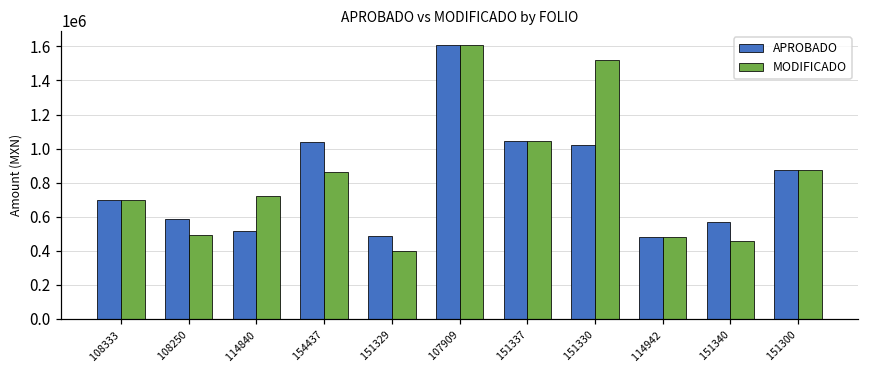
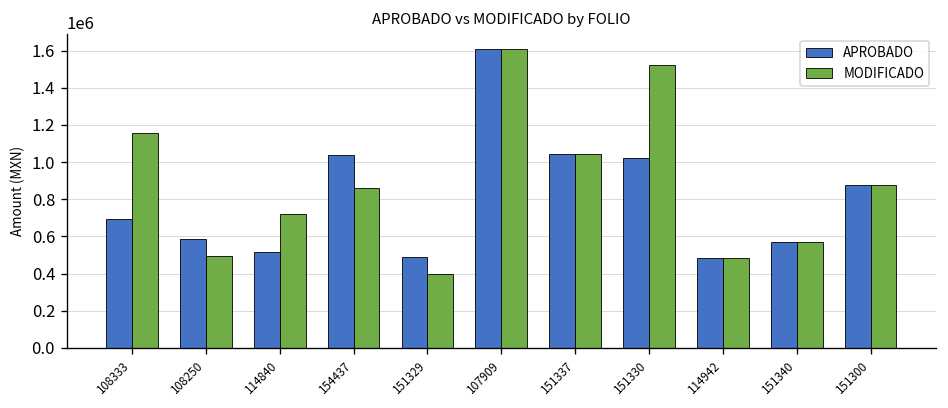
MODIFICADO, 108333: 700000 -> 1160000
MODIFICADO, 151340: 460000 -> 570000
